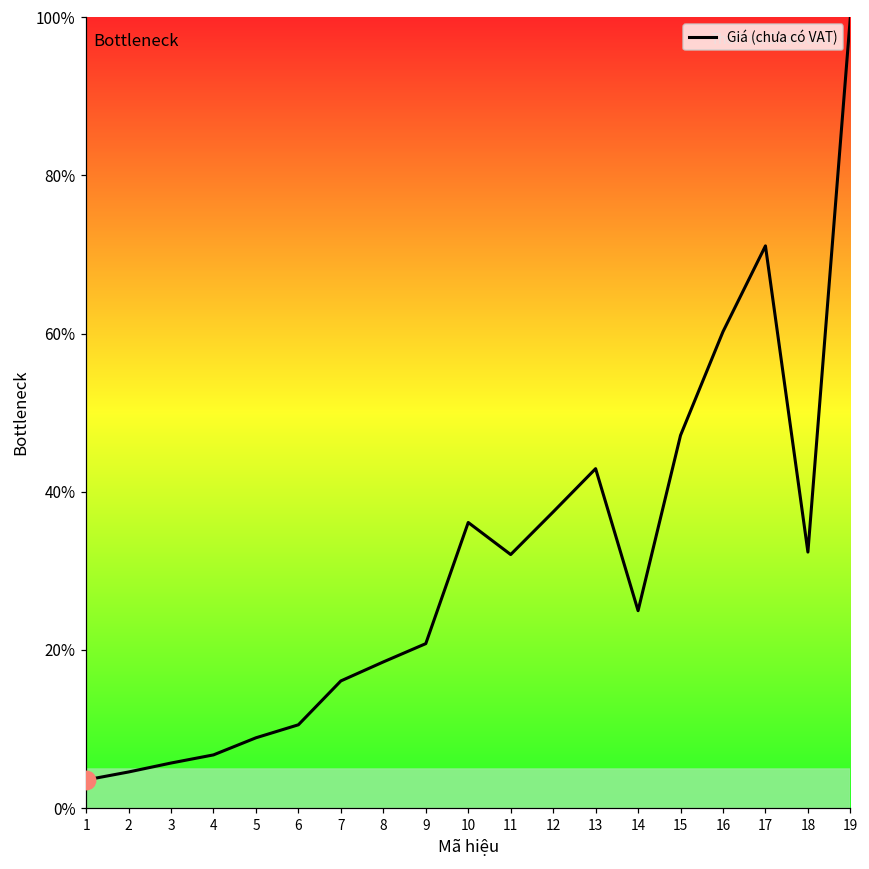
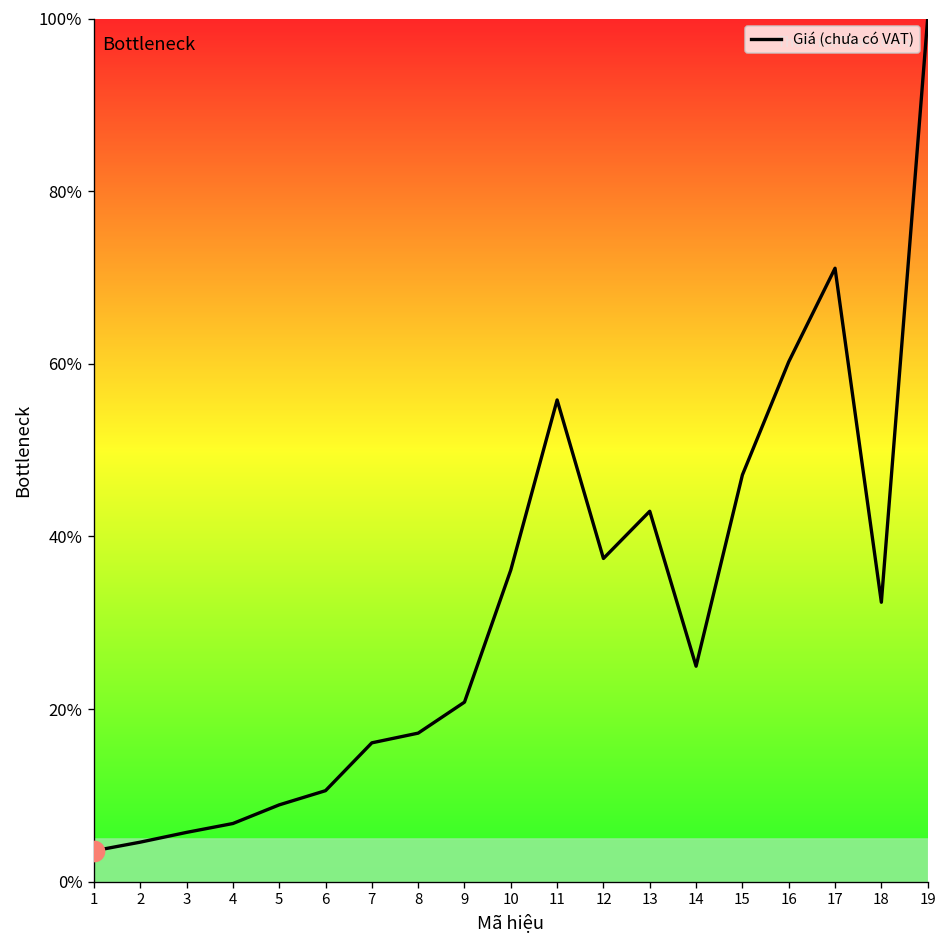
Giá (chưa có VAT), 8: 18% -> 17%
Giá (chưa có VAT), 11: 32% -> 56%
